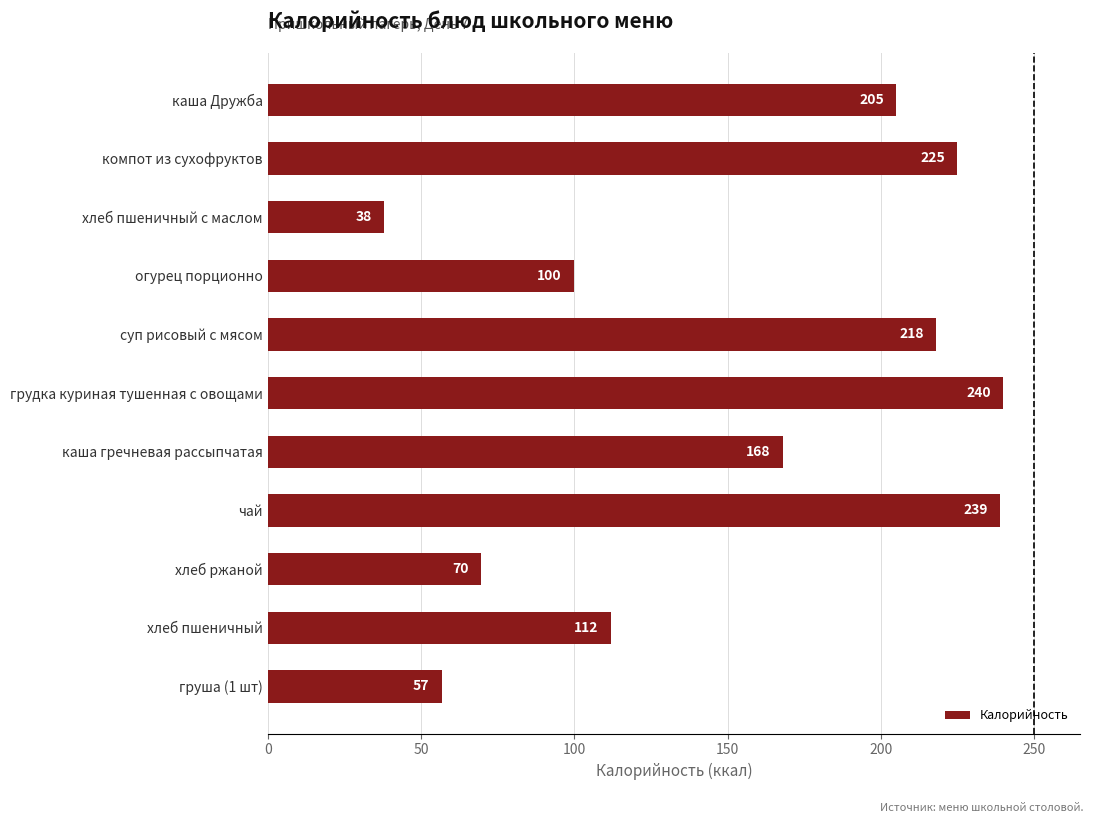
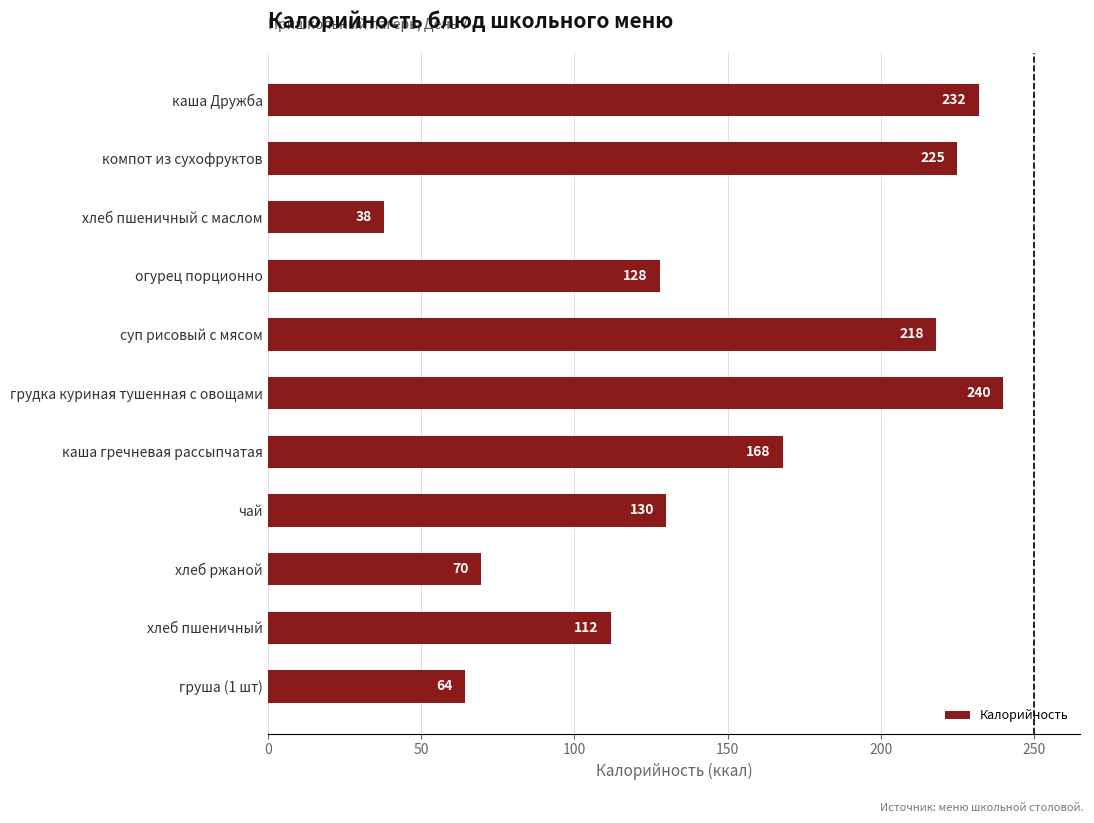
каша Дружба: 205 -> 232
огурец порционно: 100 -> 128
чай: 239 -> 130
груша (1 шт): 57 -> 64
